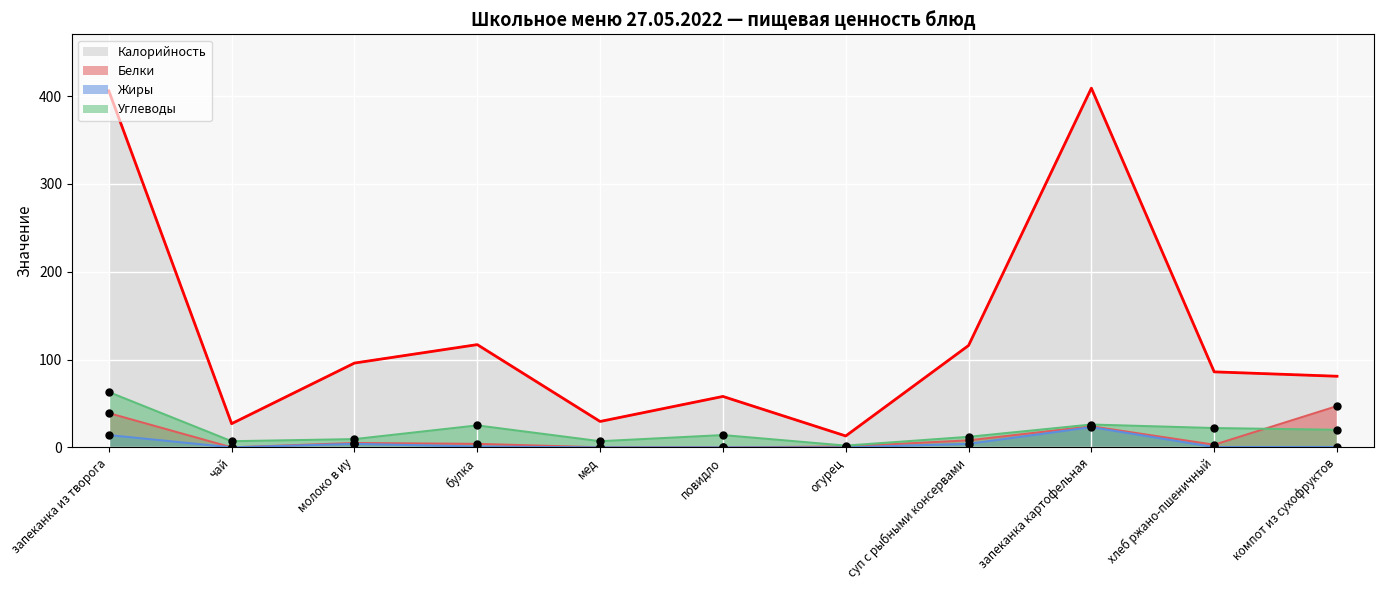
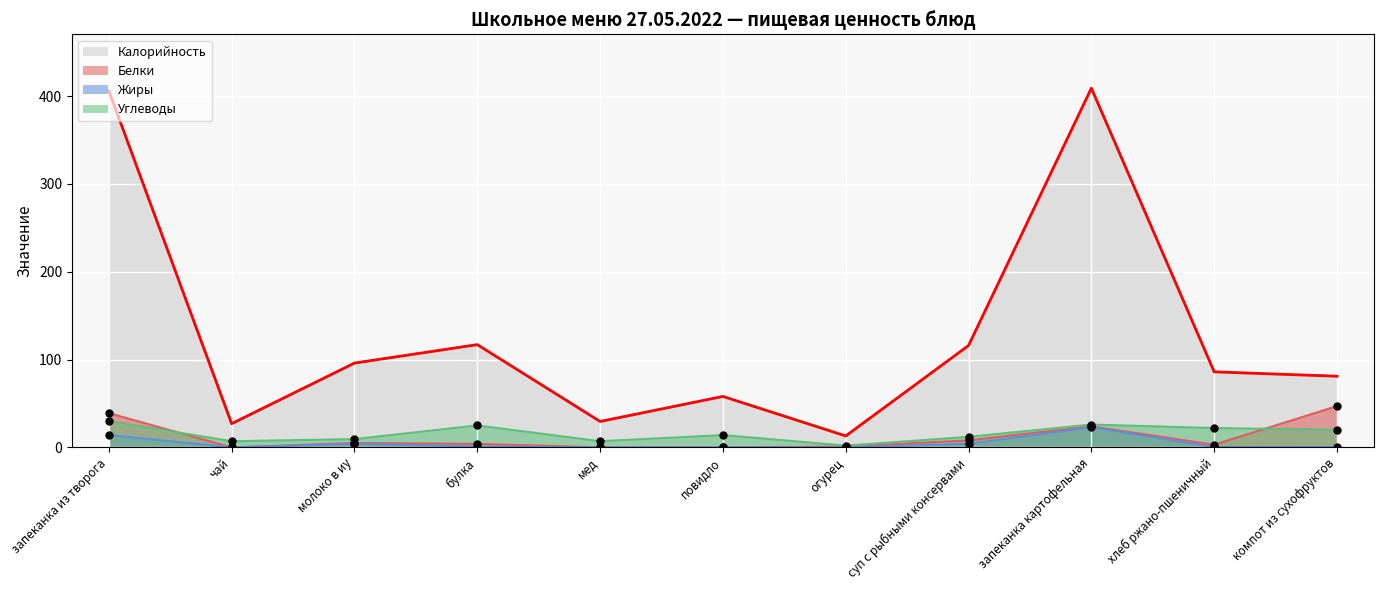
Углеводы, запеканка из творога: 60 -> 30
